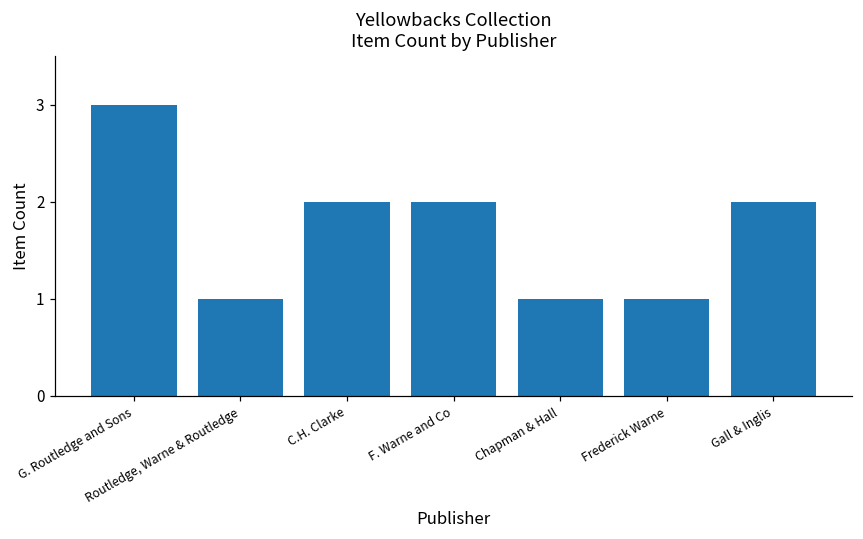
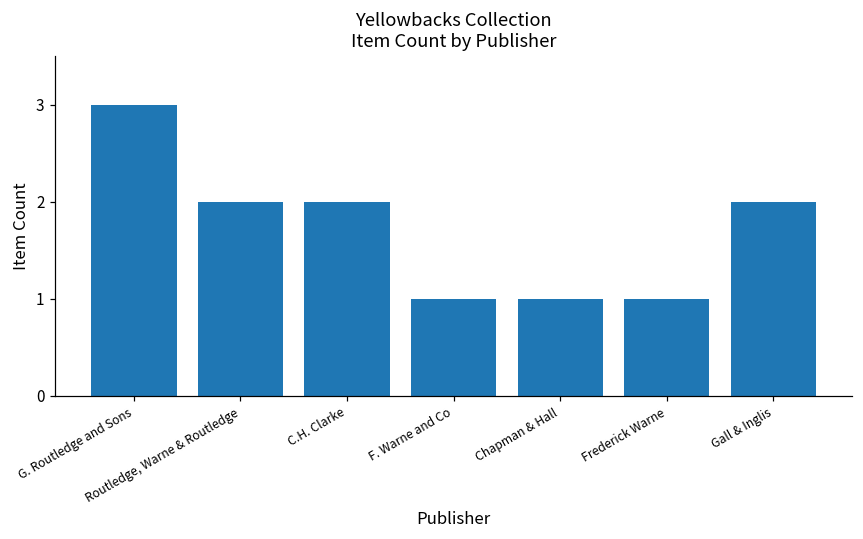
Routledge, Warne & Routledge: 1 -> 2
F. Warne and Co: 2 -> 1
